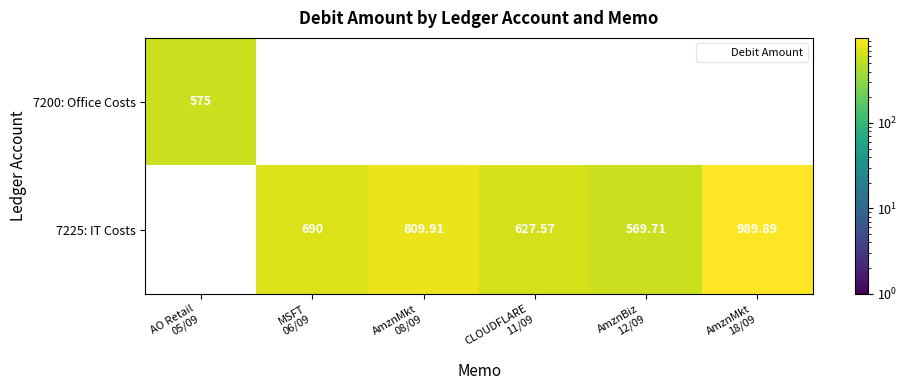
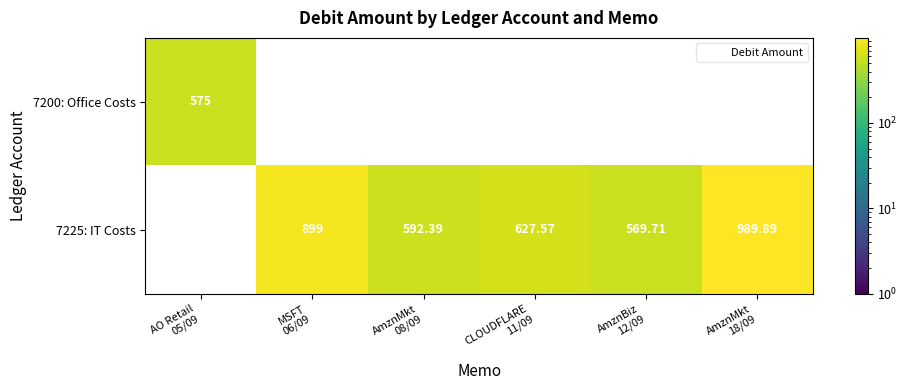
7225: IT Costs, MSFT 06/09: 690 -> 899
7225: IT Costs, AmznMkt 08/09: 809.91 -> 592.39
